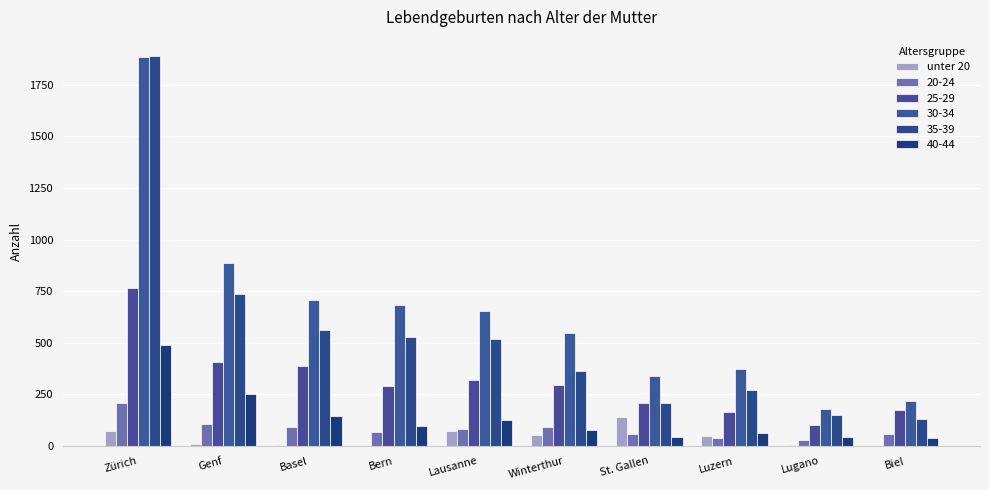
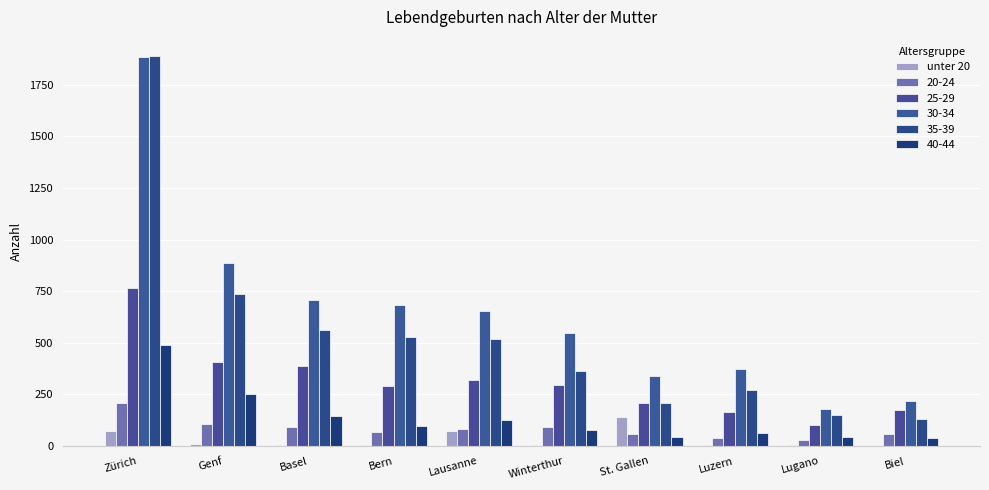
unter 20, Winterthur: 60 -> 10
unter 20, Luzern: 50 -> 0
